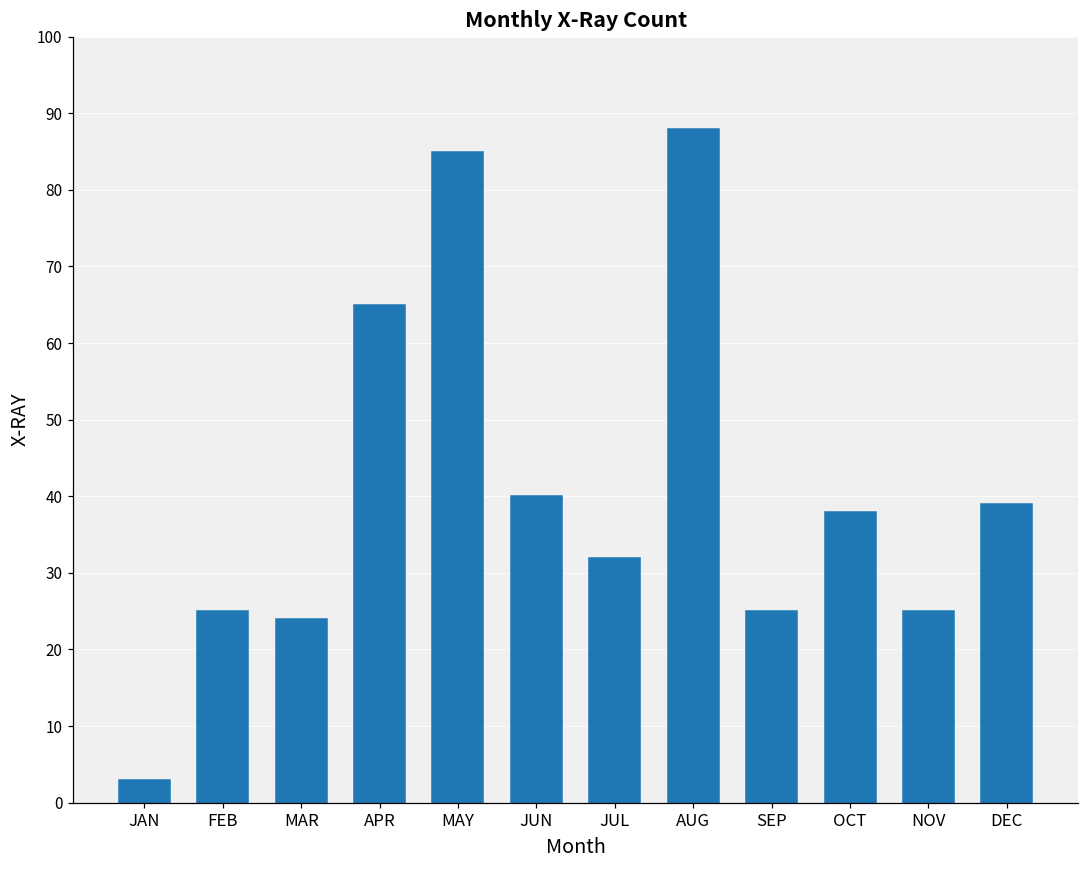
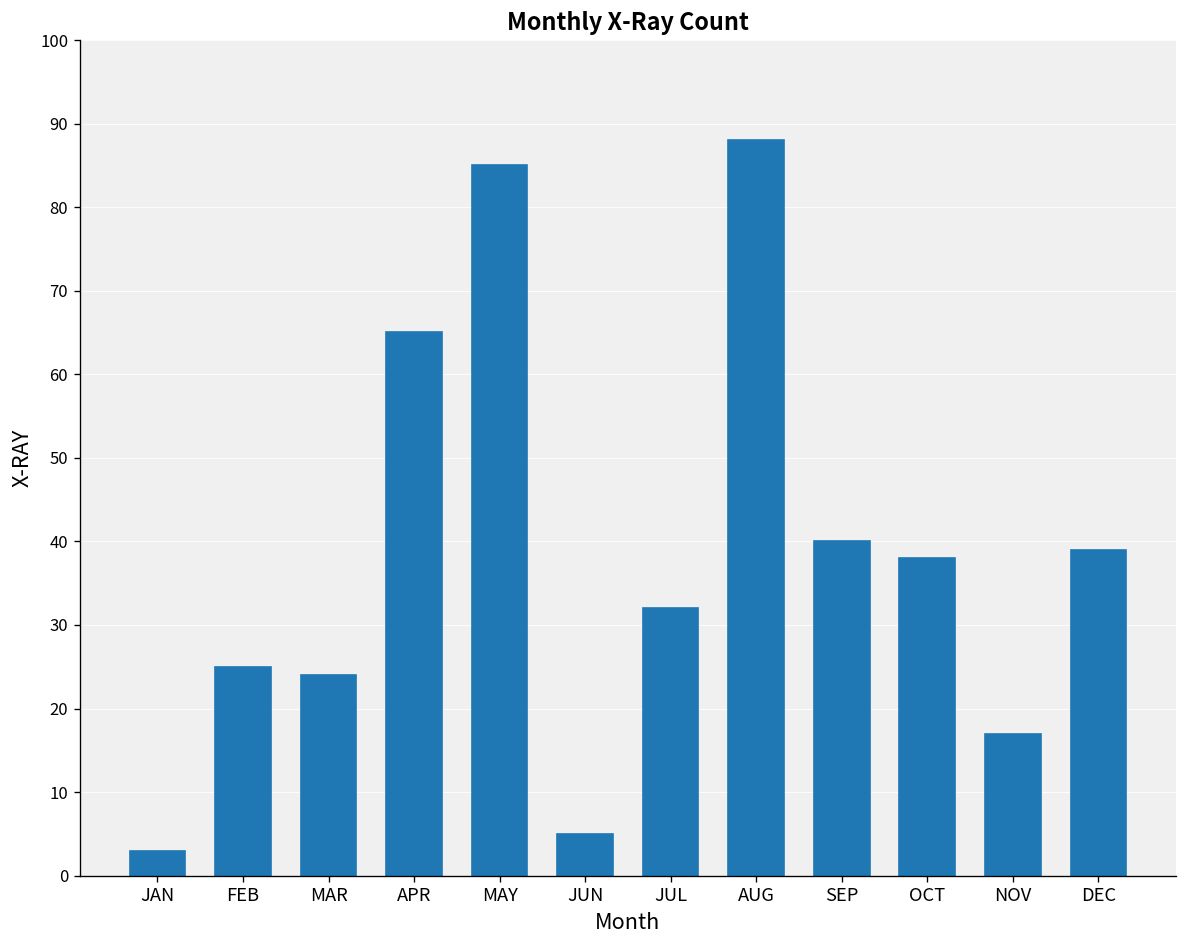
JUN: 40 -> 5
SEP: 25 -> 40
NOV: 25 -> 17
